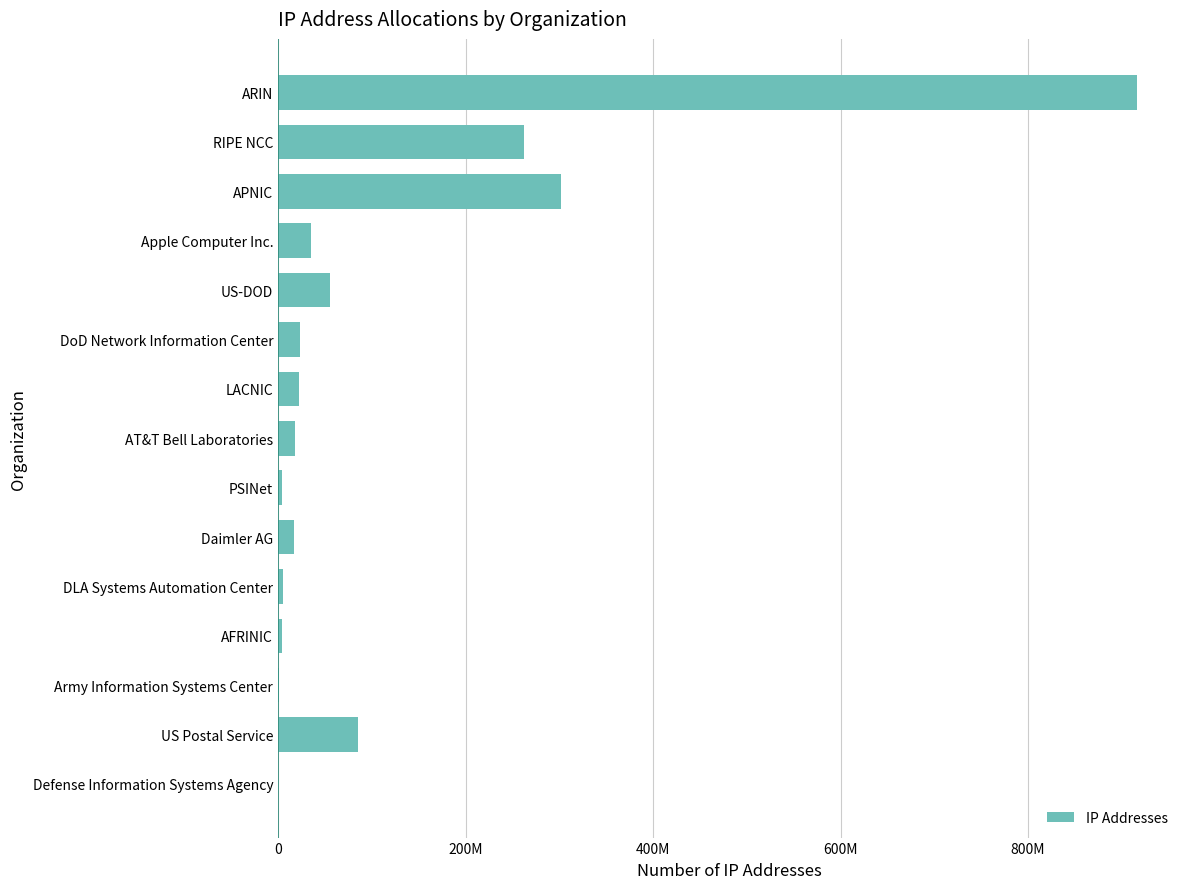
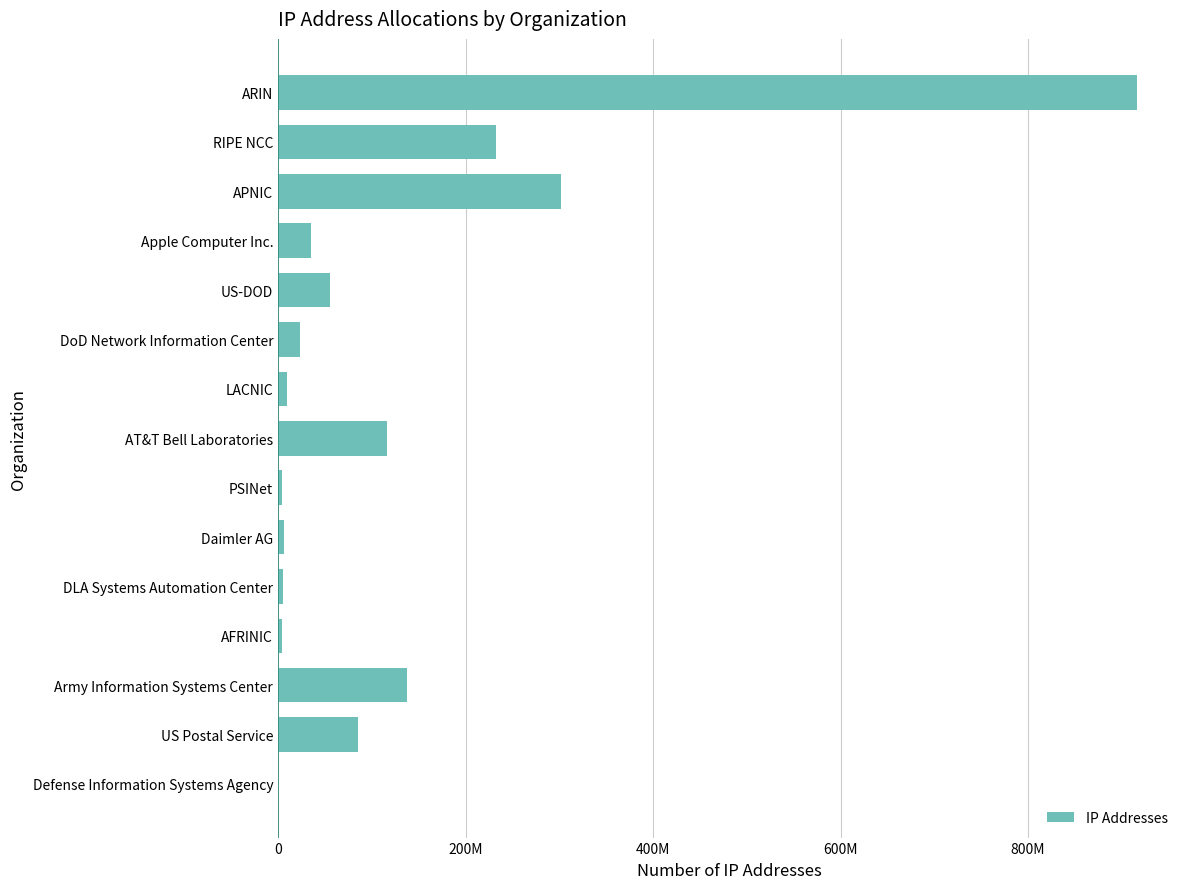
RIPE NCC: 260000000 -> 230000000
LACNIC: 20000000 -> 10000000
AT&T Bell Laboratories: 20000000 -> 120000000
Daimler AG: 20000000 -> 10000000
Army Information Systems Center: 0 -> 140000000
